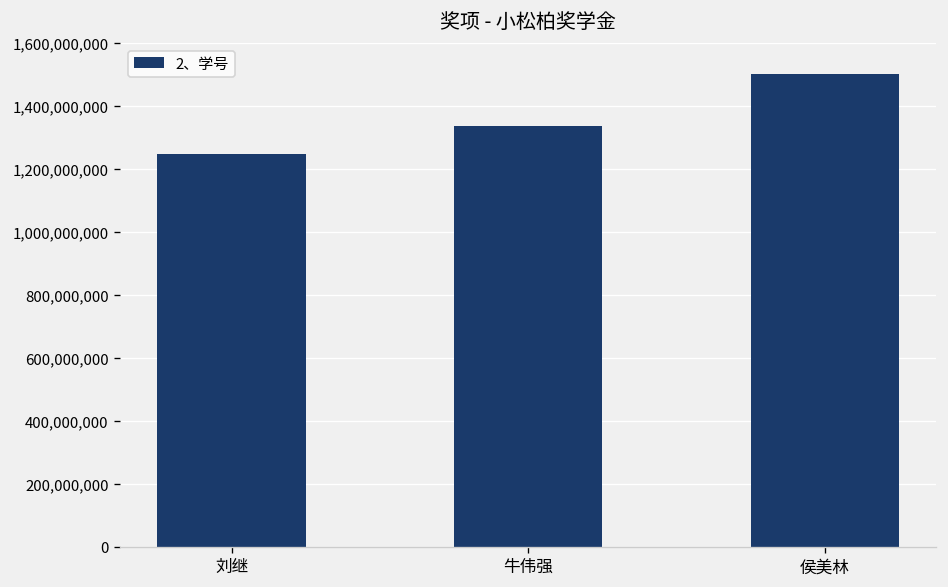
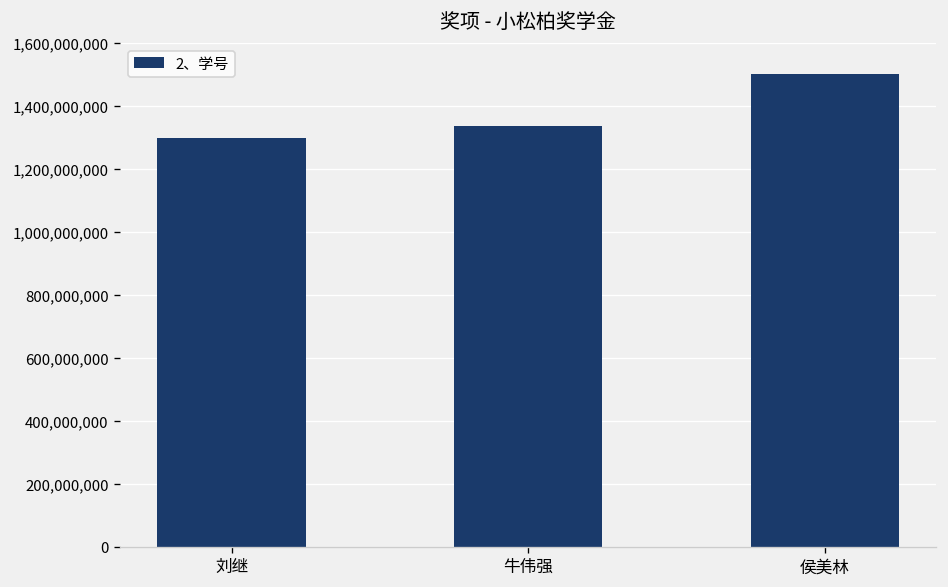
刘继: 1,250,000,000 -> 1,300,000,000
